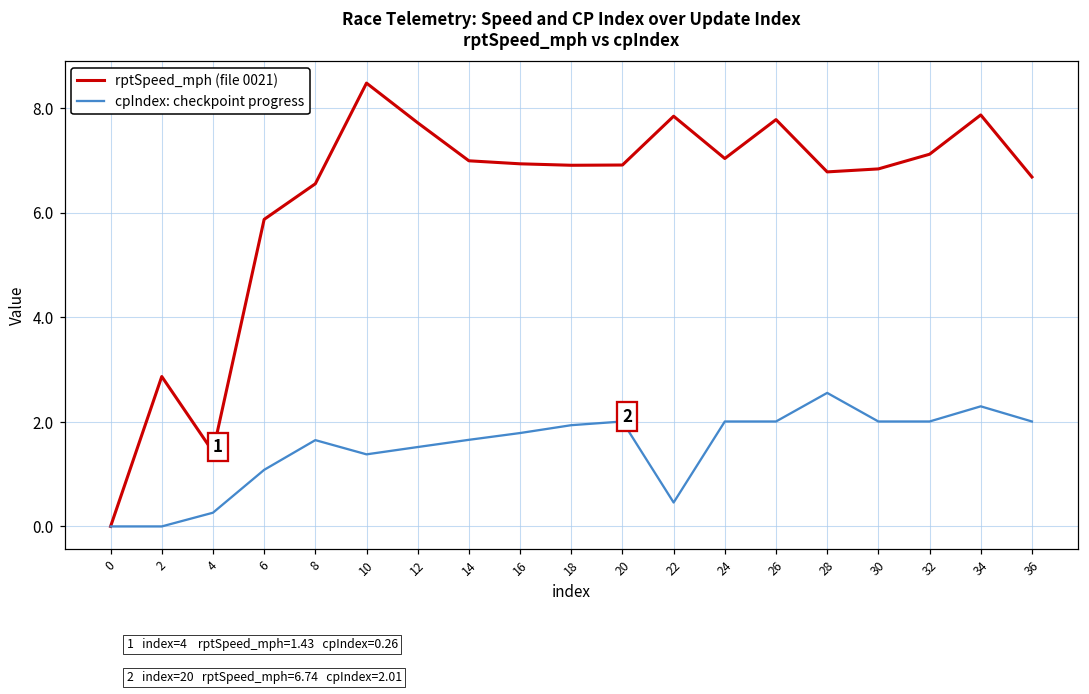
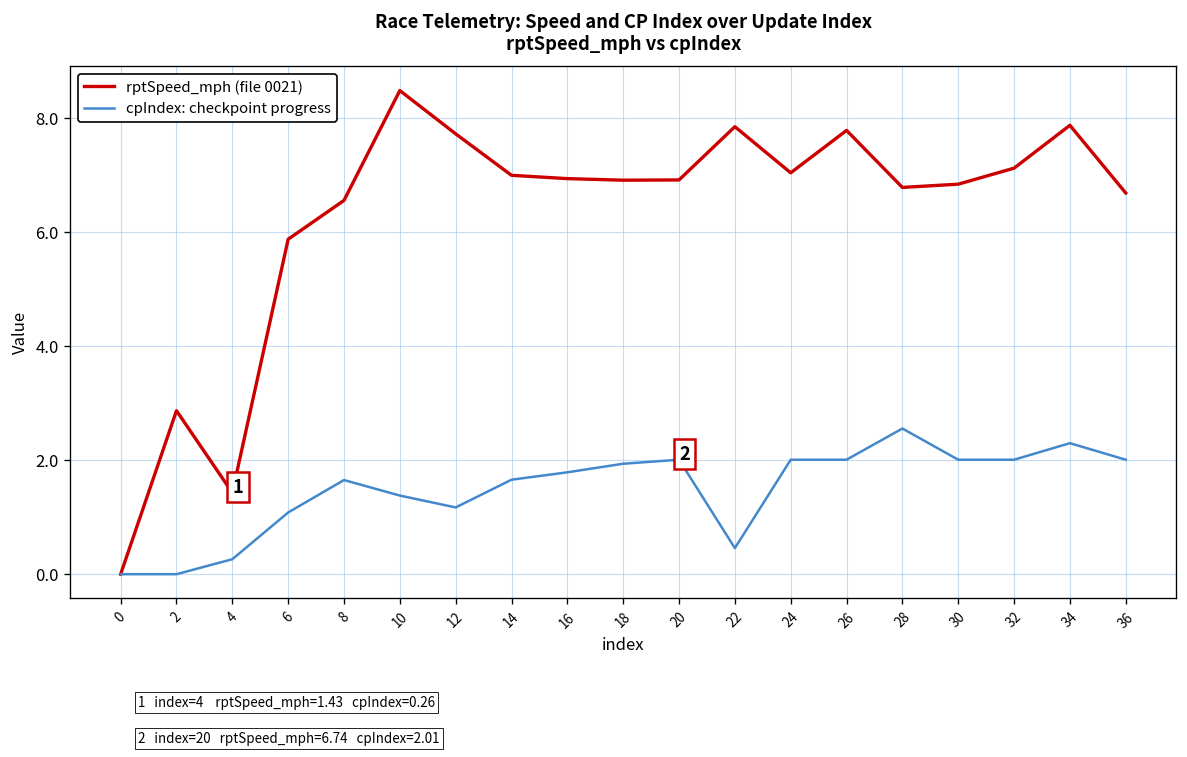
cpIndex: checkpoint progress, 12: 1.5 -> 1.2
